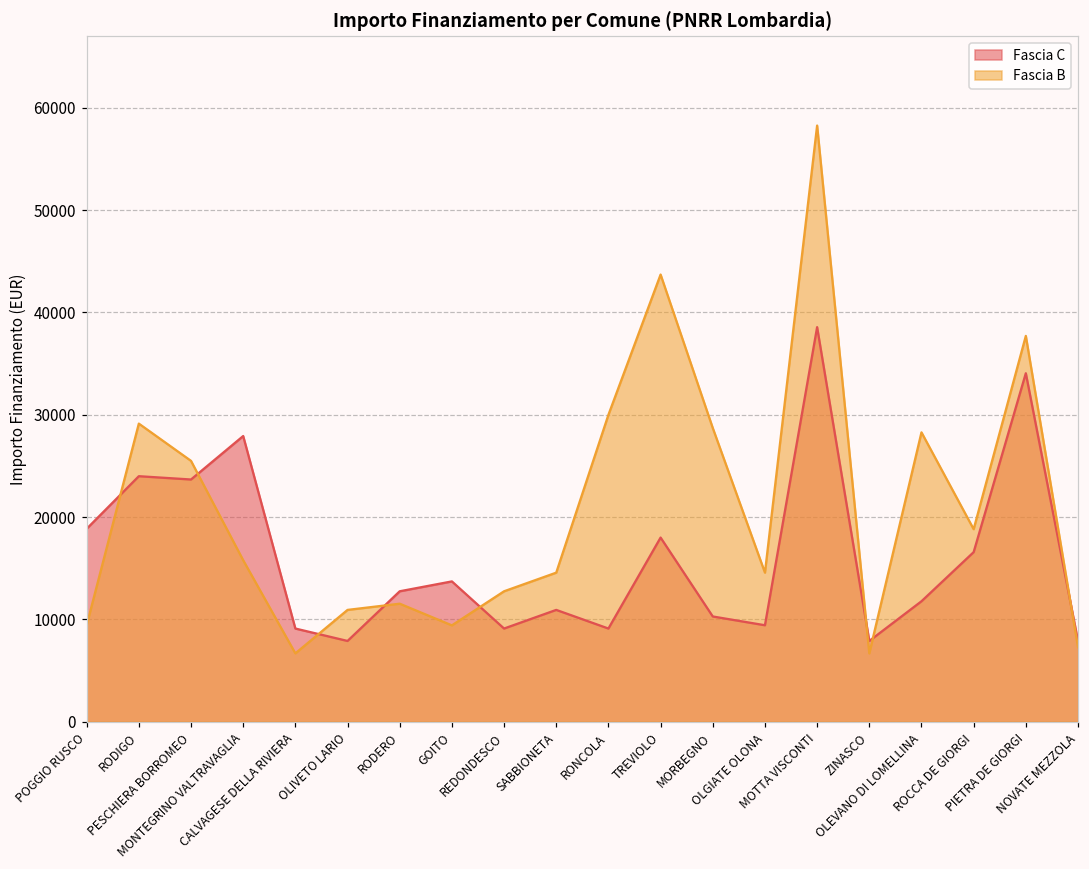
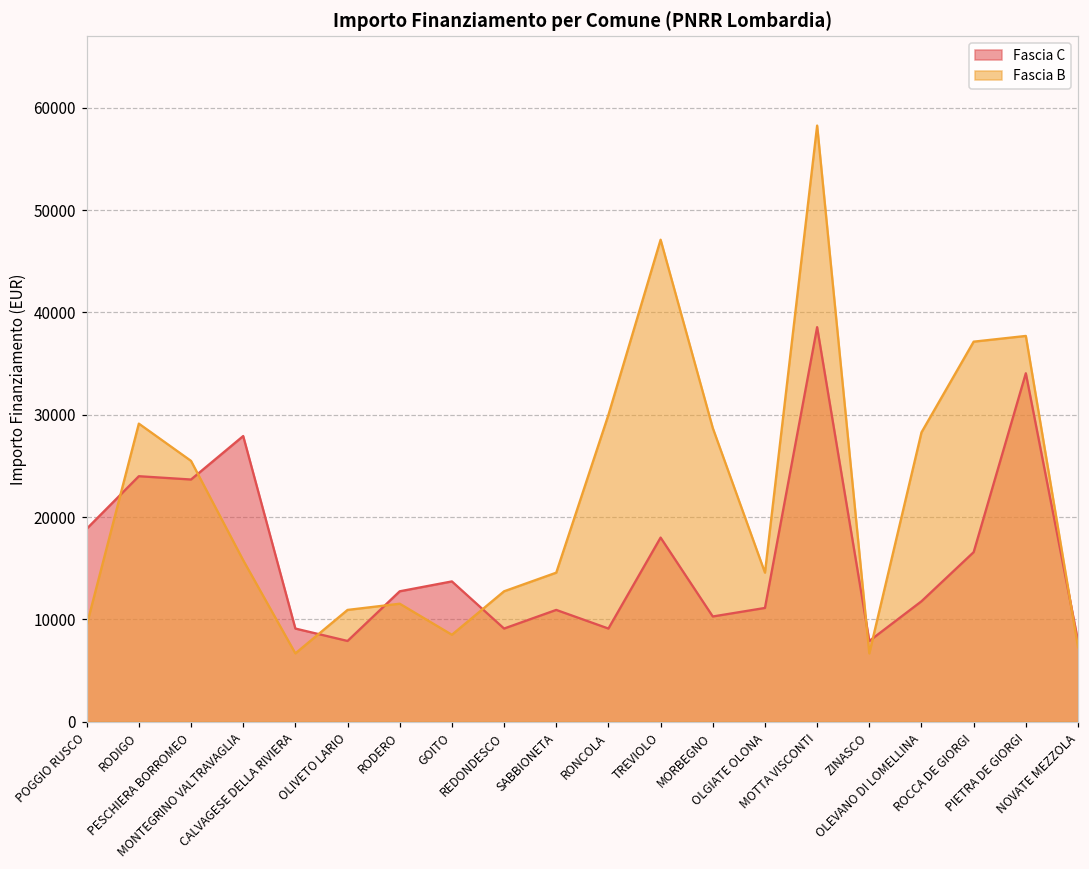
Fascia B, GOITO: 9000 -> 8000
Fascia B, TREVIOLO: 44000 -> 47000
Fascia C, OLGIATE OLONA: 9000 -> 11000
Fascia B, ROCCA DE GIORGI: 19000 -> 37000
